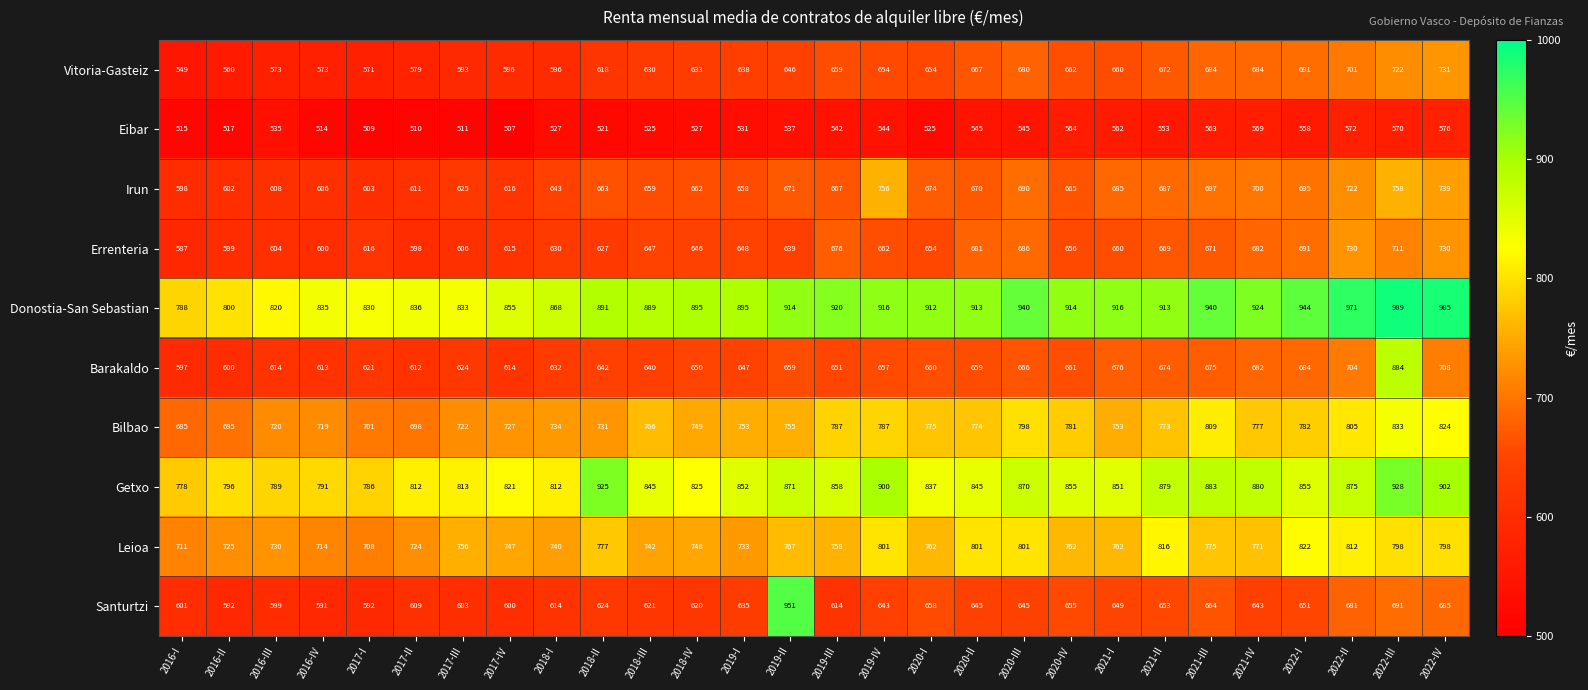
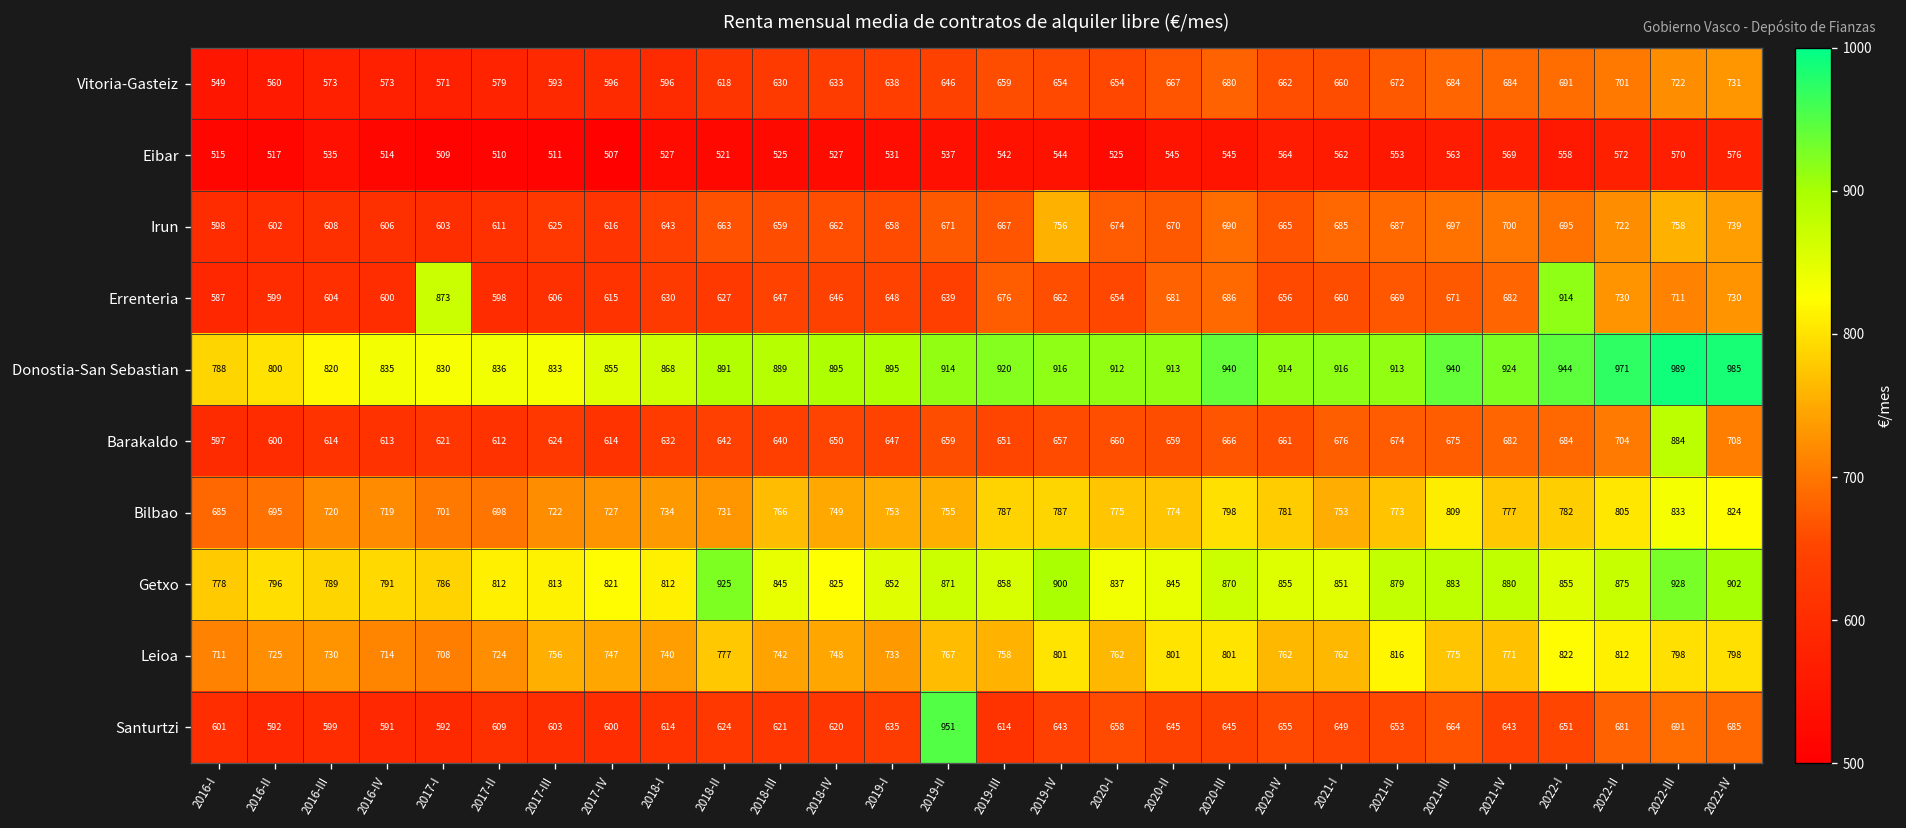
Errenteria, 2017-I: 616 -> 873
Errenteria, 2022-I: 691 -> 914
